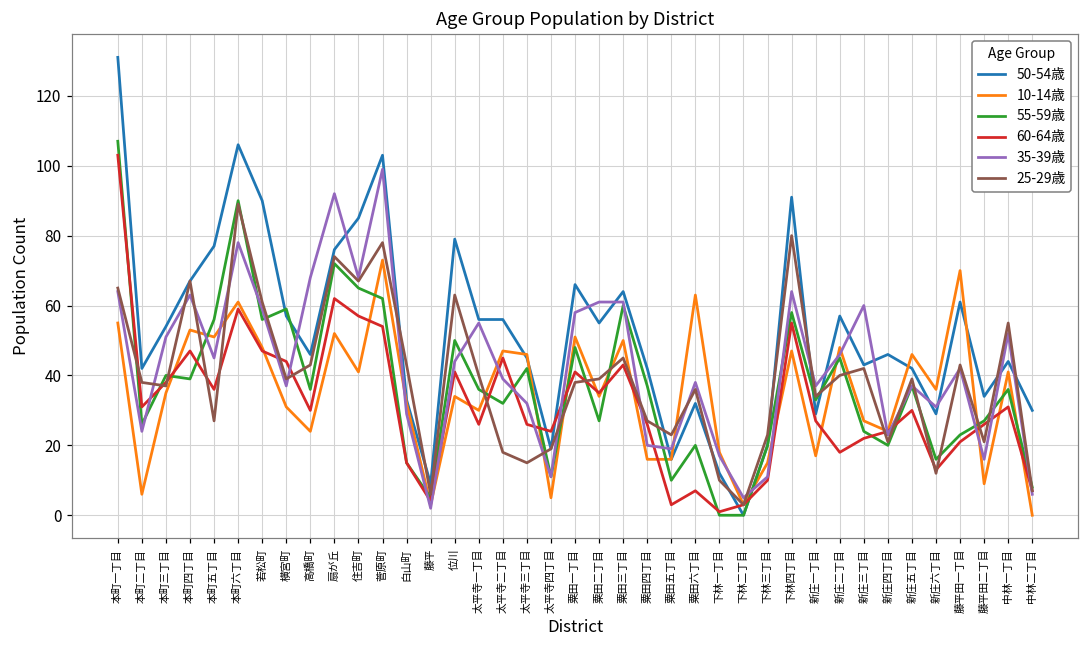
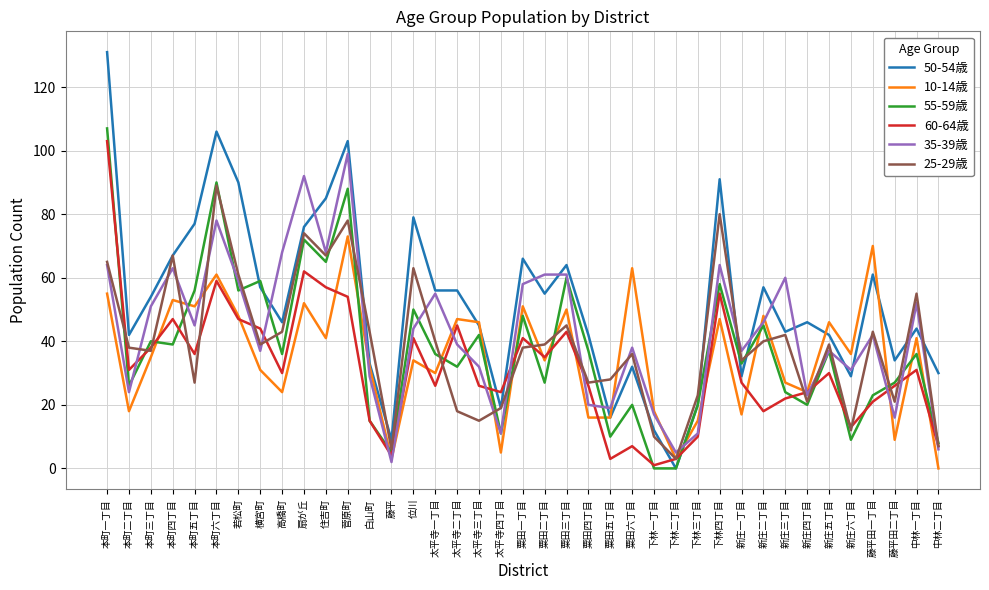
10-14歳, 本町二丁目: 6 -> 18
55-59歳, 菅原町: 62 -> 88
25-29歳, 粟田五丁目: 23 -> 28
55-59歳, 新庄六丁目: 16 -> 9
